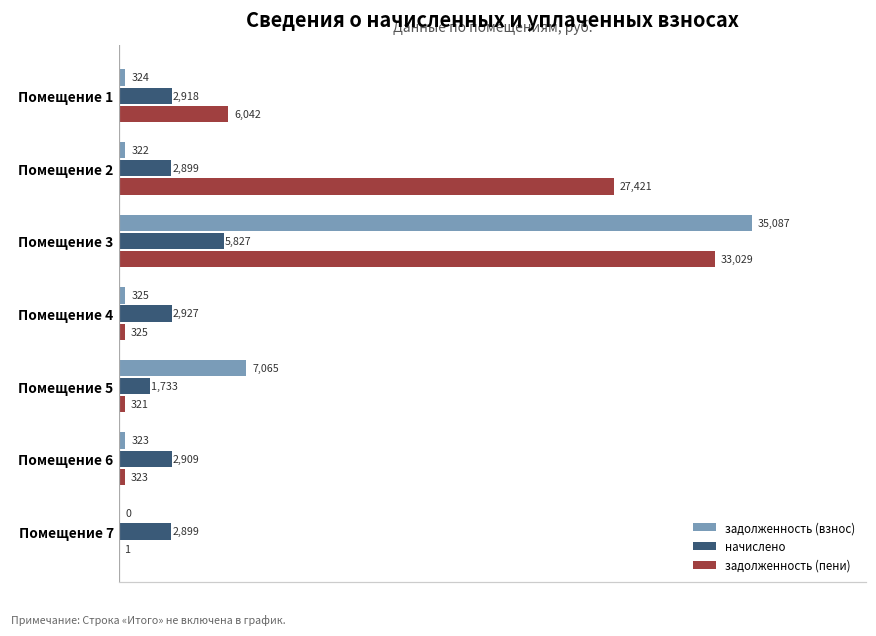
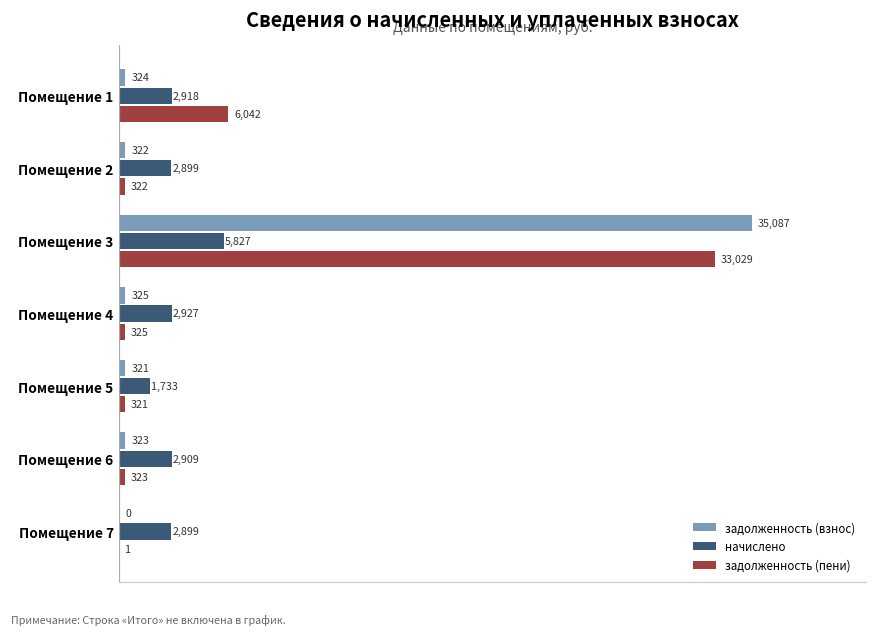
задолженность (пени), Помещение 2: 27,421 -> 322
задолженность (взнос), Помещение 5: 7,065 -> 321
